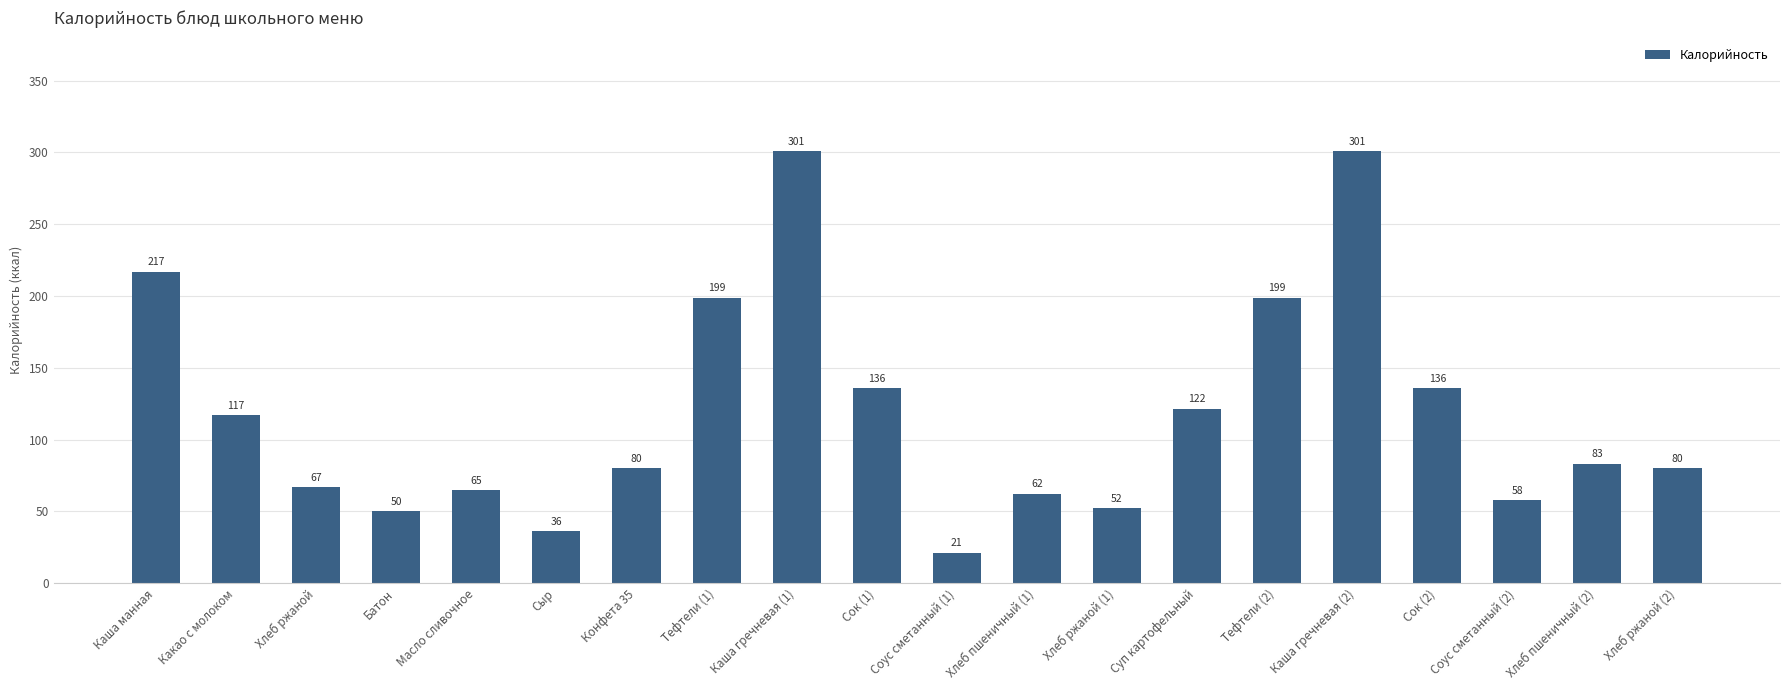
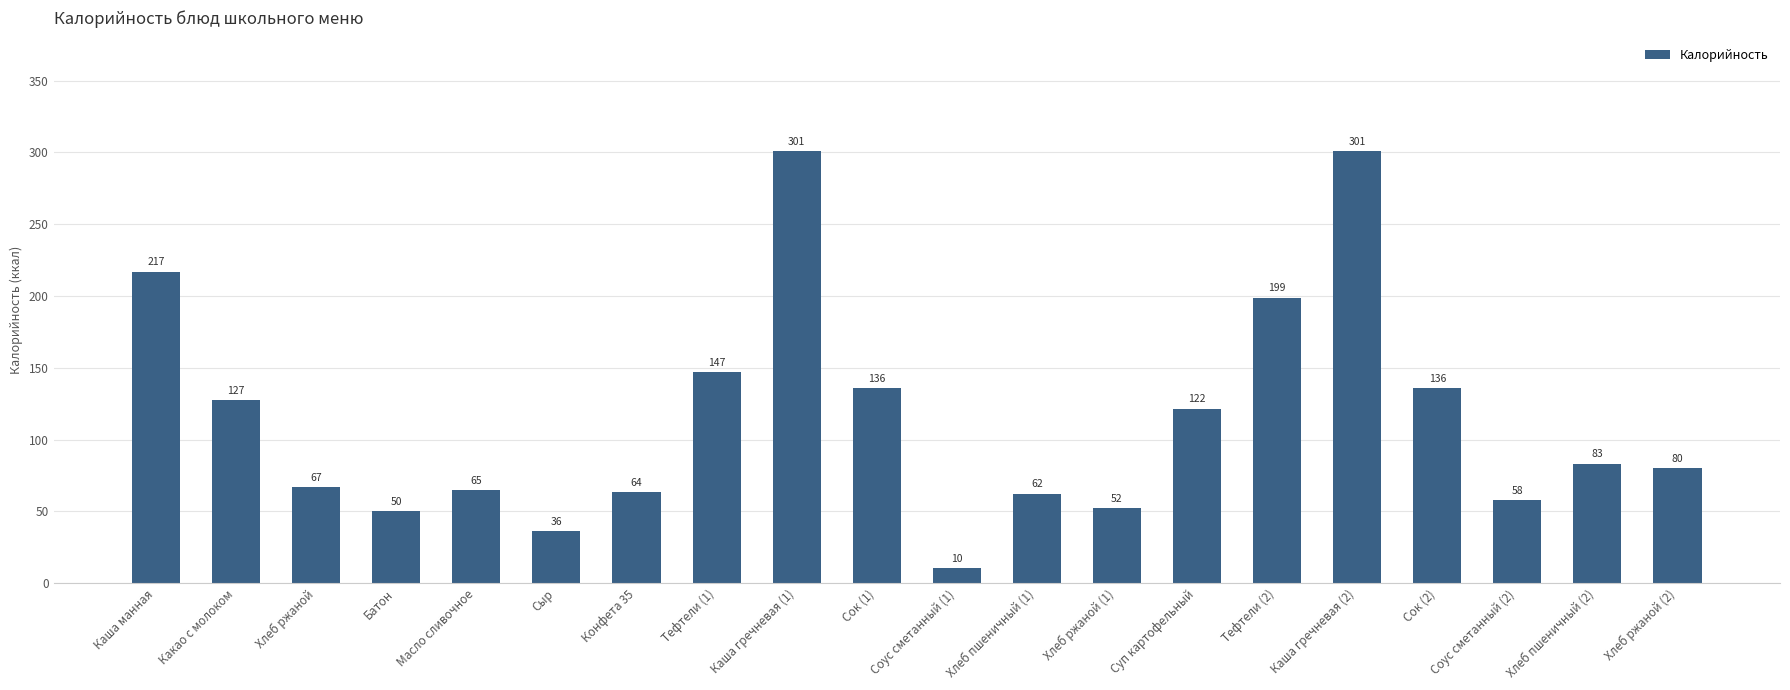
Какао с молоком: 117 -> 127
Конфета 35: 80 -> 64
Тефтели (1): 199 -> 147
Соус сметанный (1): 21 -> 10
